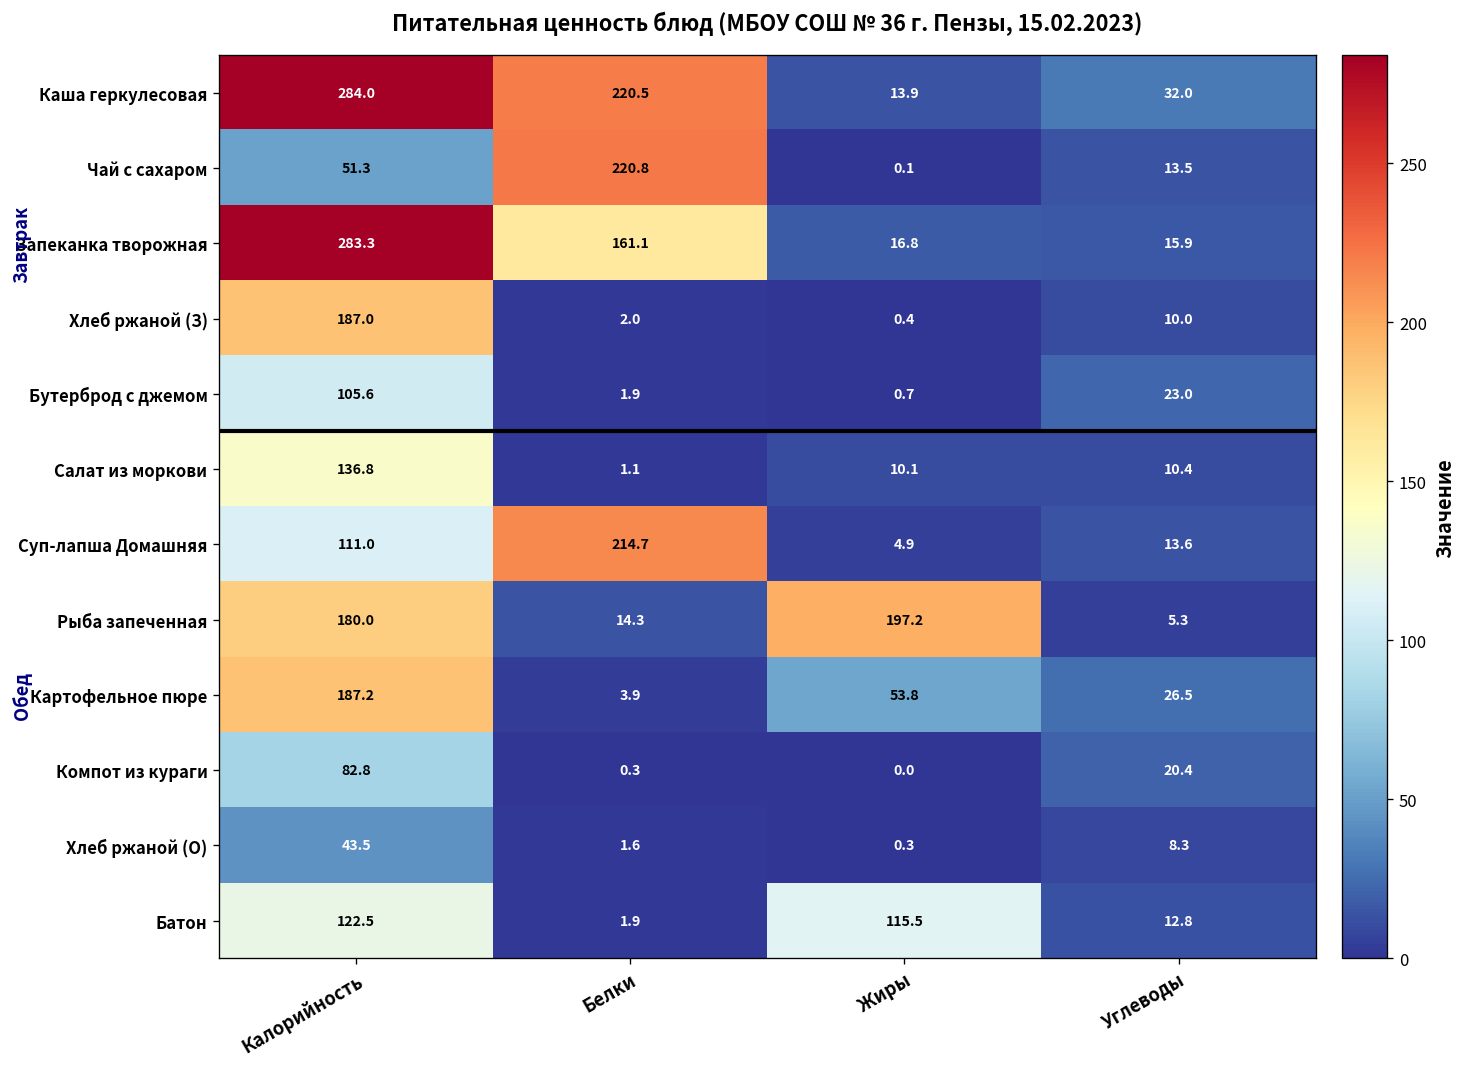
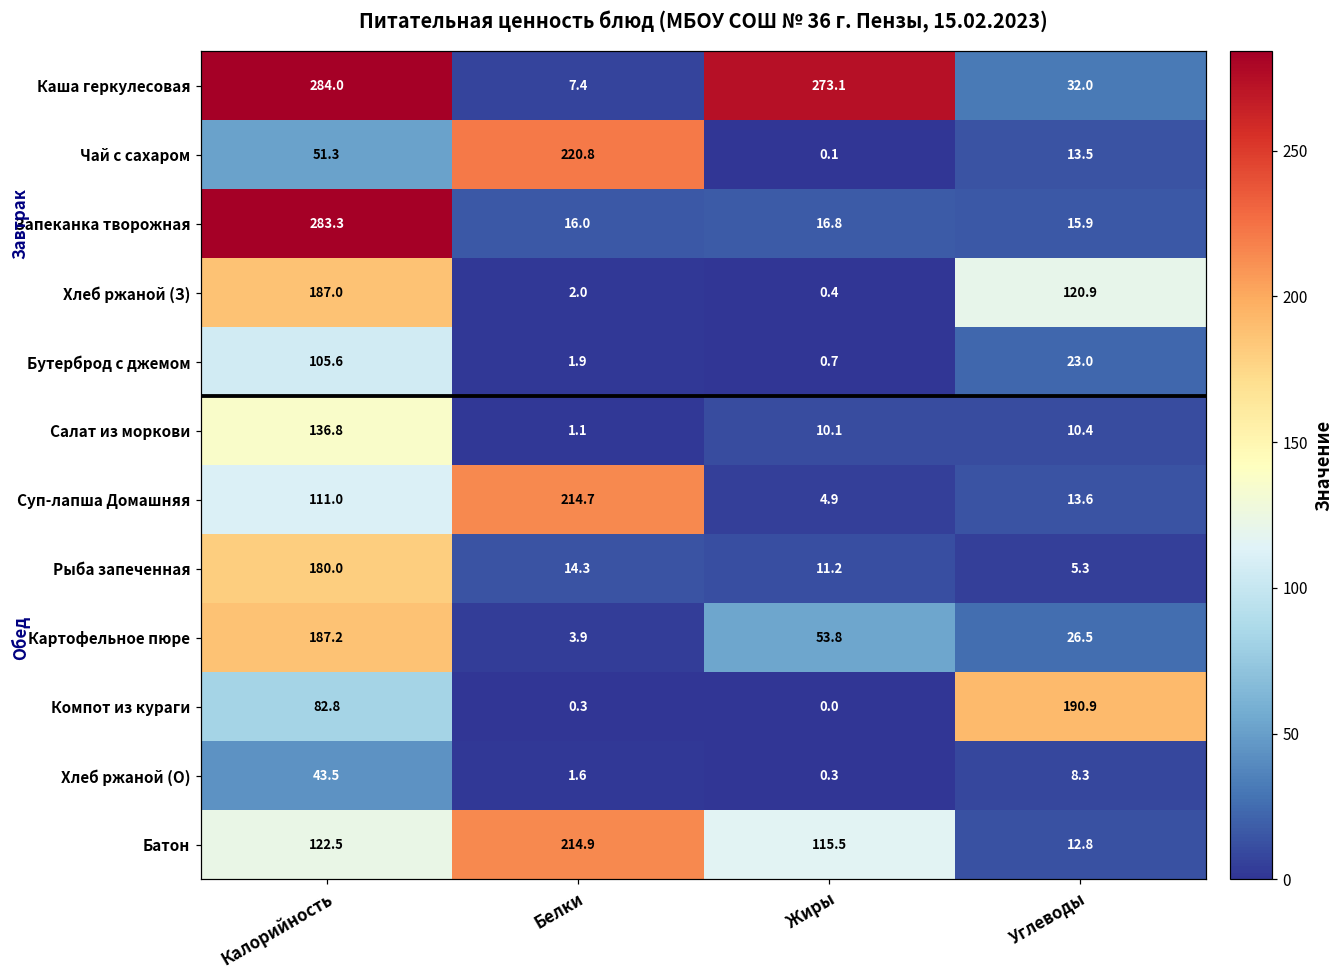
Каша геркулесовая, Белки: 220.5 -> 7.4
Каша геркулесовая, Жиры: 13.9 -> 273.1
Запеканка творожная, Белки: 161.1 -> 16.0
Хлеб ржаной (З), Углеводы: 10.0 -> 120.9
Рыба запеченная, Жиры: 197.2 -> 11.2
Компот из кураги, Углеводы: 20.4 -> 190.9
Батон, Белки: 1.9 -> 214.9
